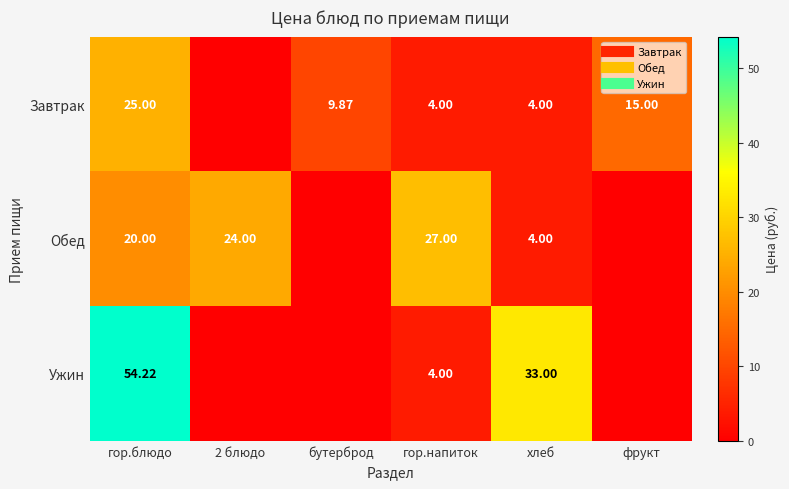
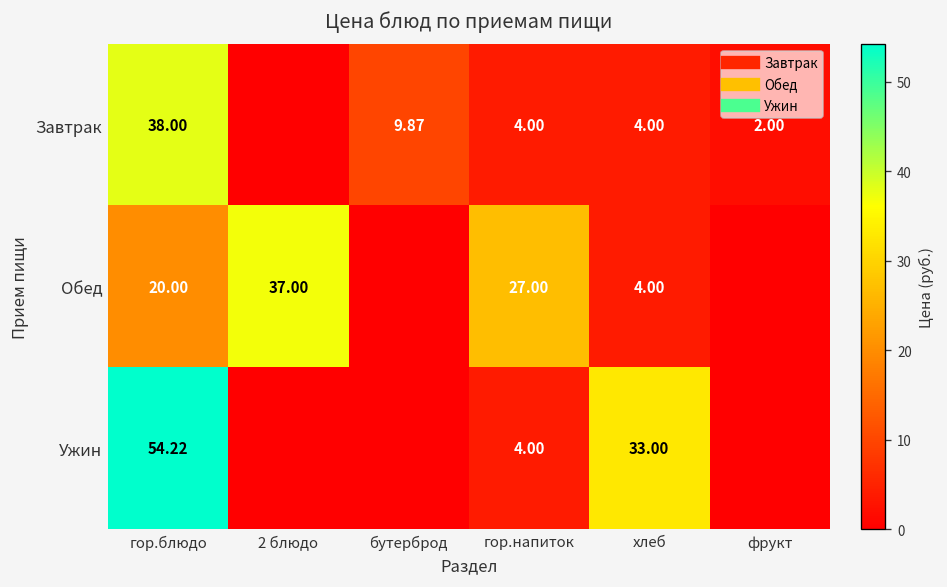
Завтрак, гор.блюдо: 25.00 -> 38.00
Завтрак, фрукт: 15.00 -> 2.00
Обед, 2 блюдо: 24.00 -> 37.00
